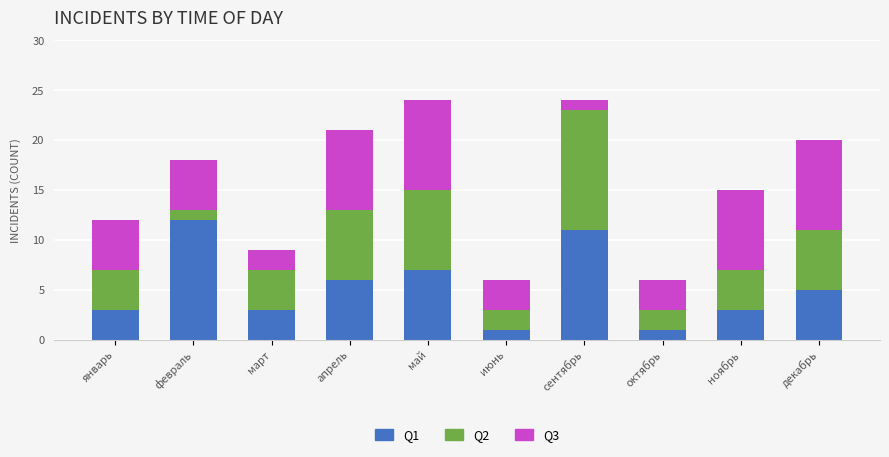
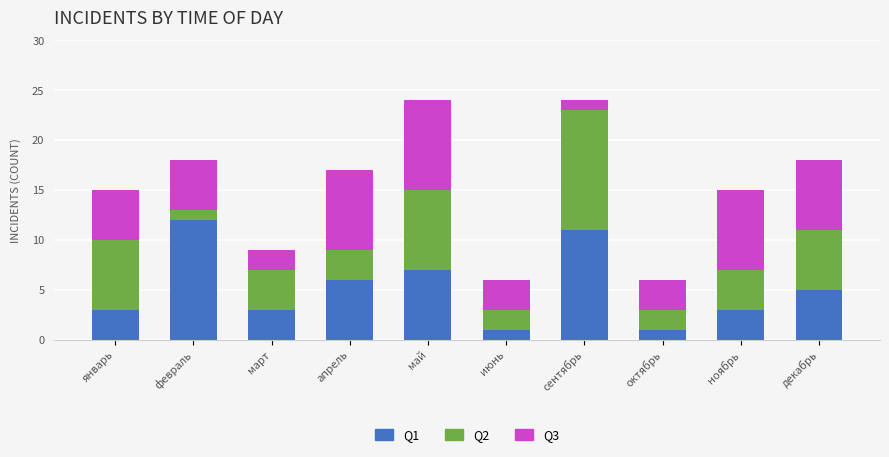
Q2, январь: 4 -> 7
Q2, апрель: 7 -> 3
Q3, декабрь: 9 -> 7
